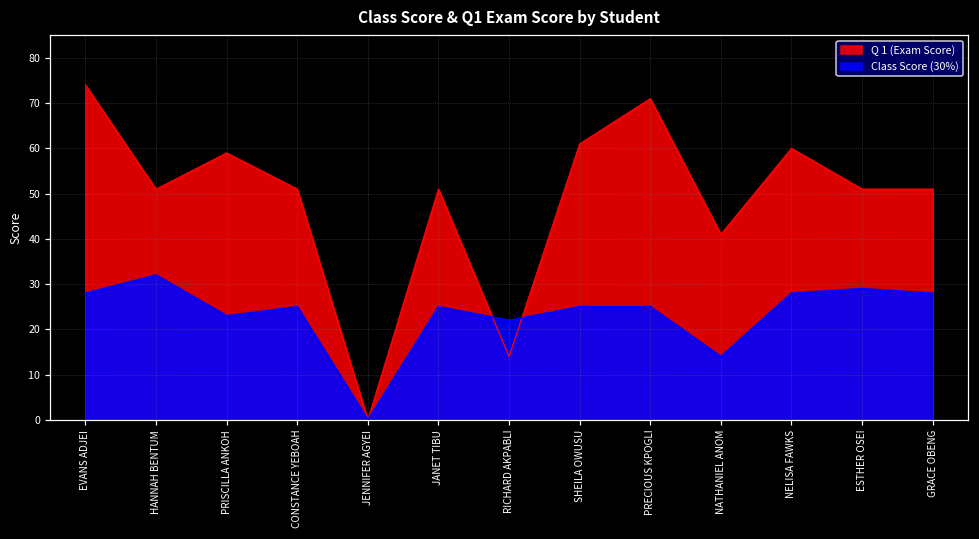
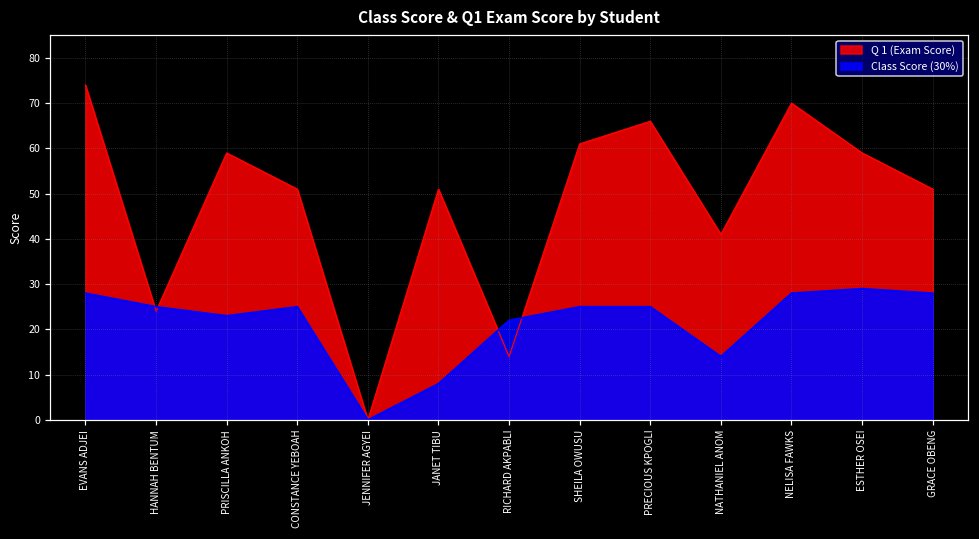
Q 1 (Exam Score), HANNAH BENTUM: 51 -> 24
Class Score (30%), HANNAH BENTUM: 32 -> 25
Class Score (30%), JANET TIBU: 25 -> 8
Q 1 (Exam Score), PRECIOUS KPOGLI: 71 -> 66
Q 1 (Exam Score), NELISA FAWKS: 60 -> 70
Q 1 (Exam Score), ESTHER OSEI: 51 -> 59
